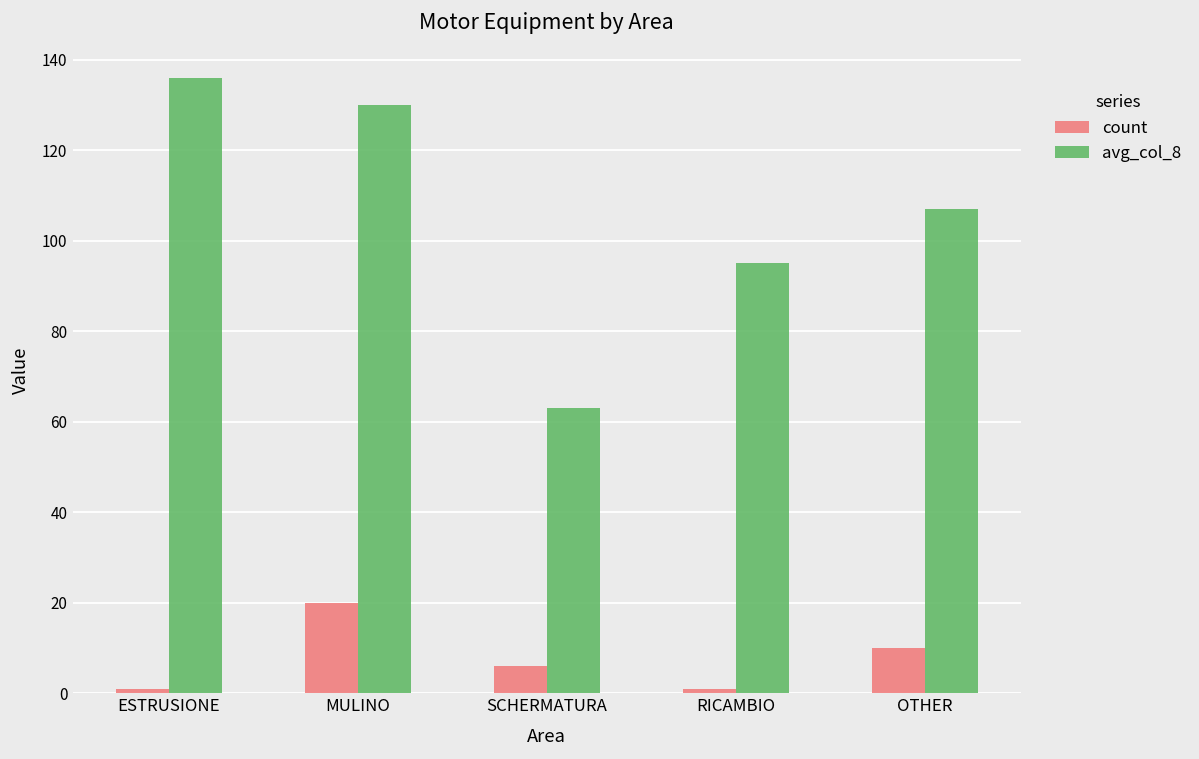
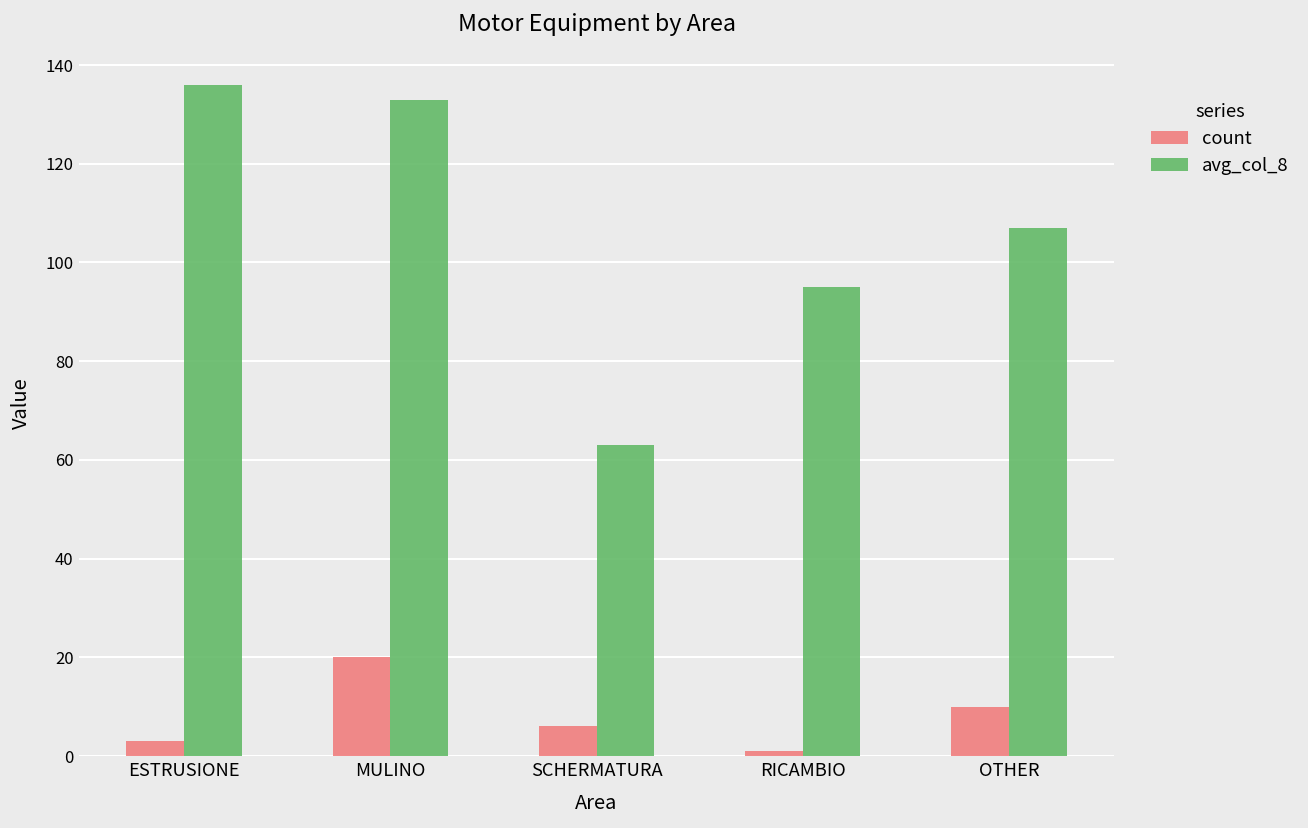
count, ESTRUSIONE: 1 -> 3
avg_col_8, MULINO: 130 -> 133
